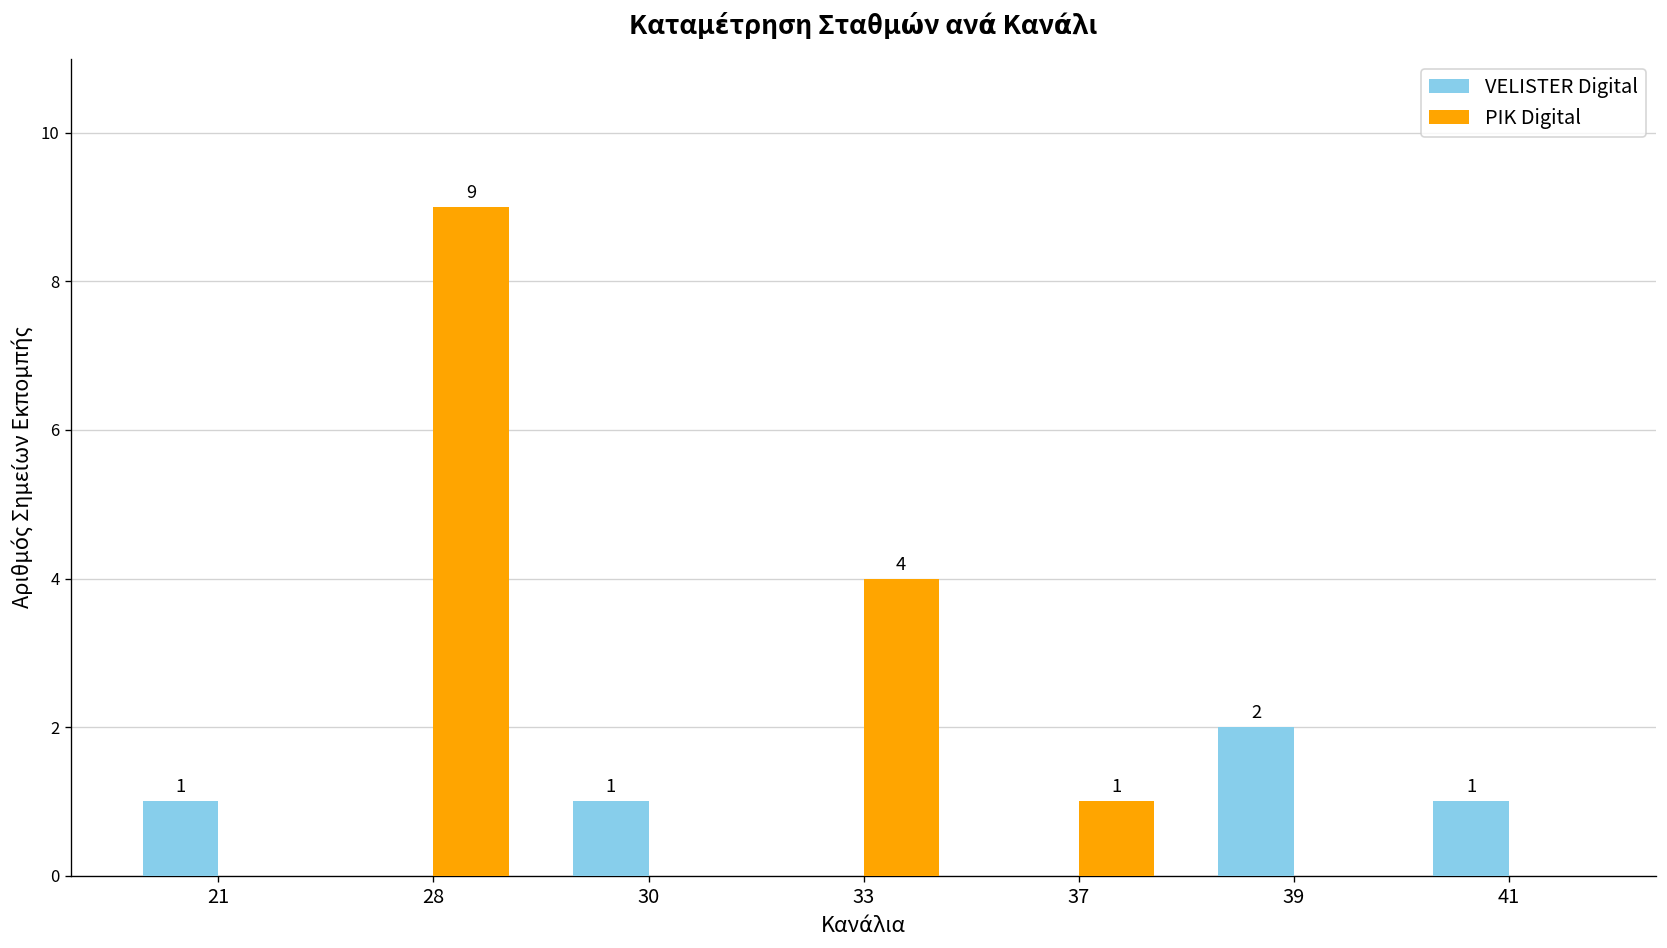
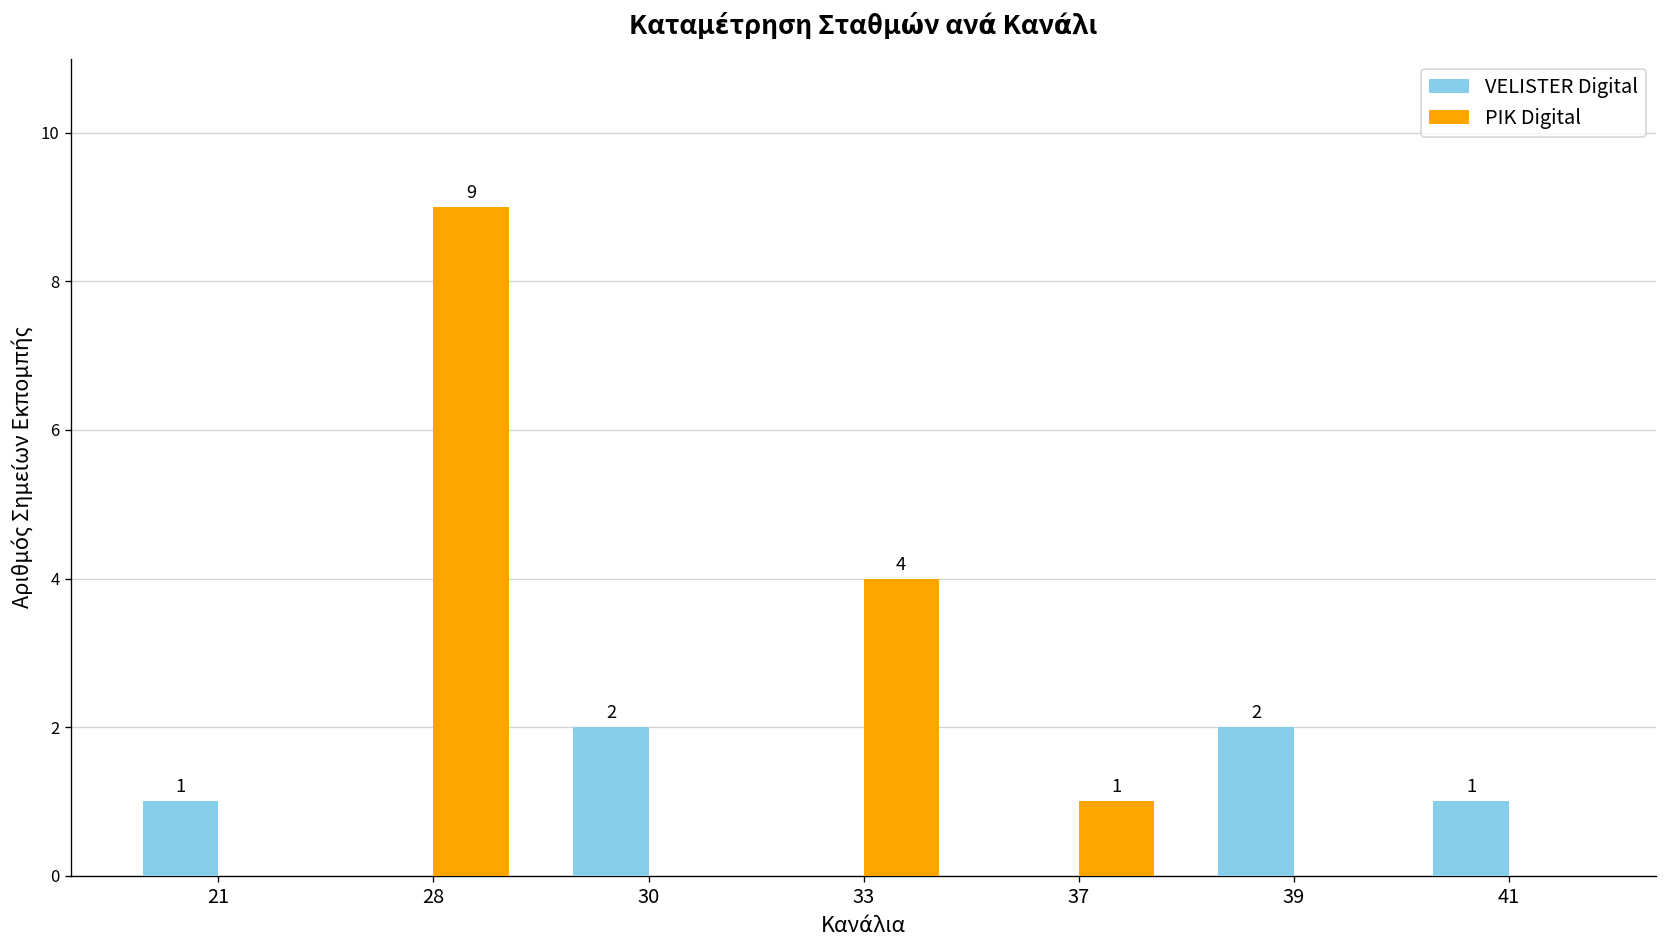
VELISTER Digital, 30: 1 -> 2
